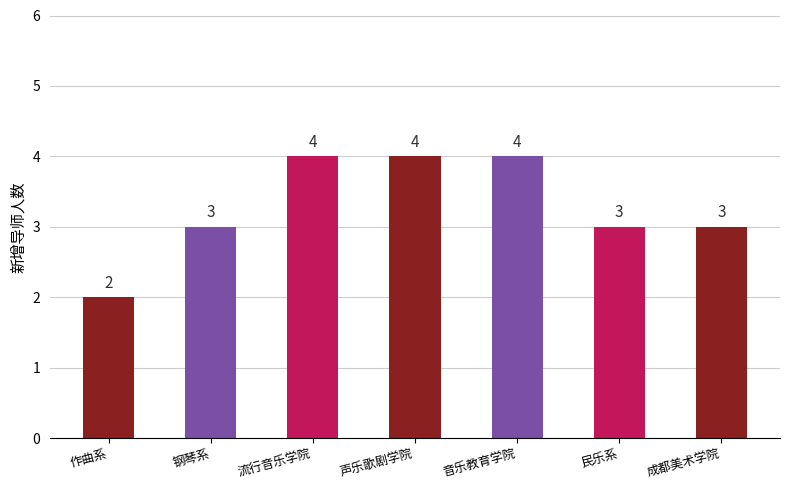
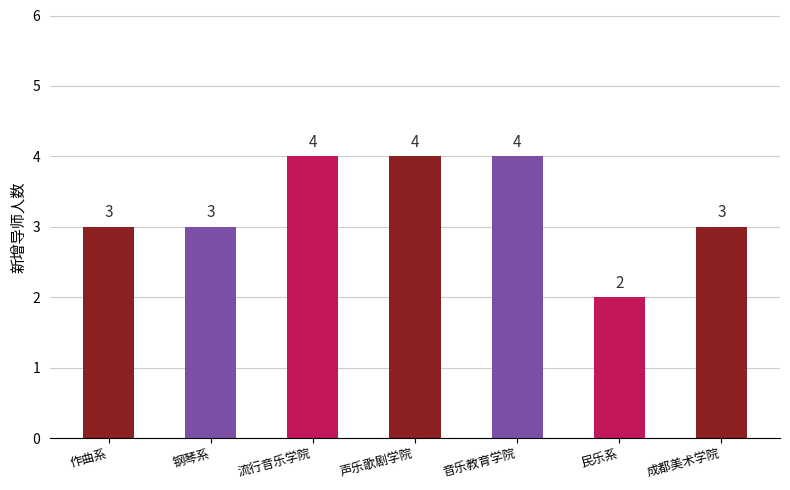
作曲系: 2 -> 3
民乐系: 3 -> 2
